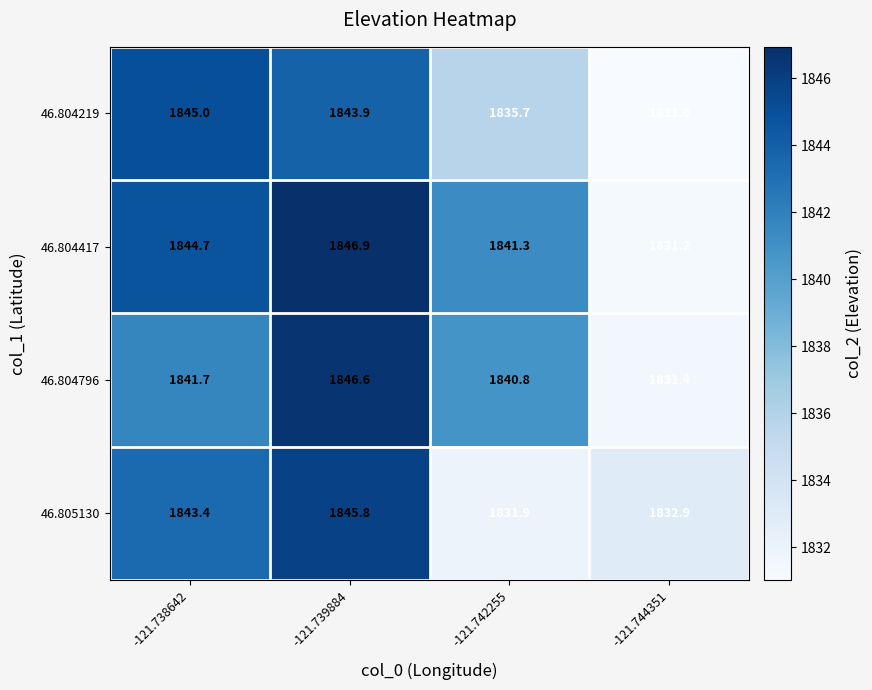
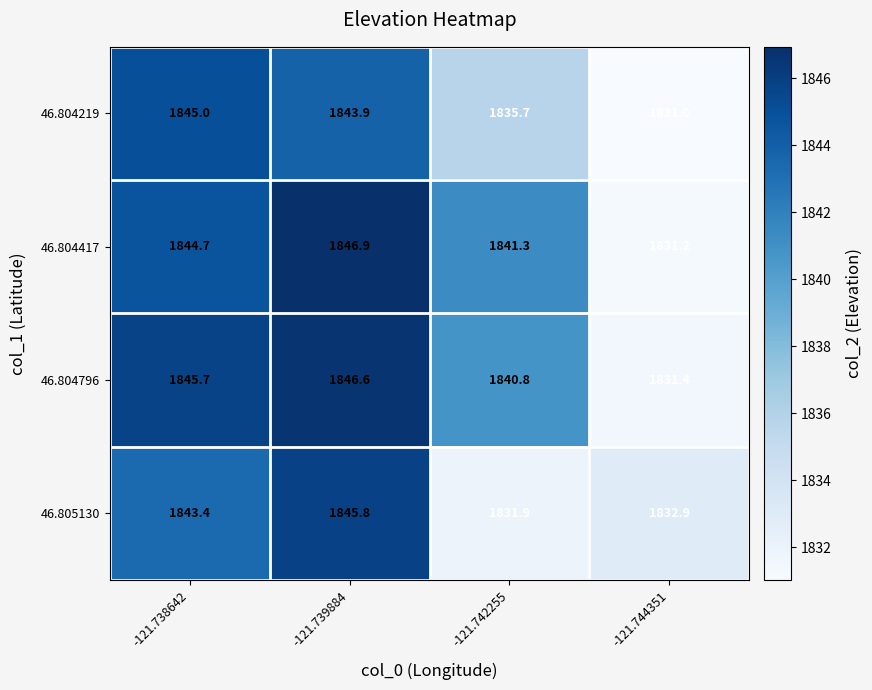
46.804796, -121.738642: 1841.7 -> 1845.7
